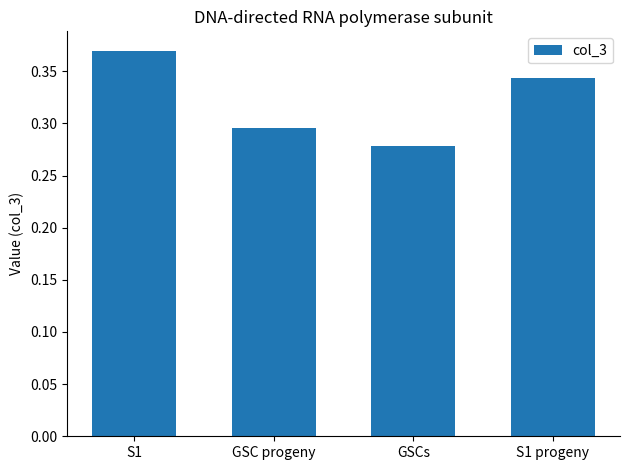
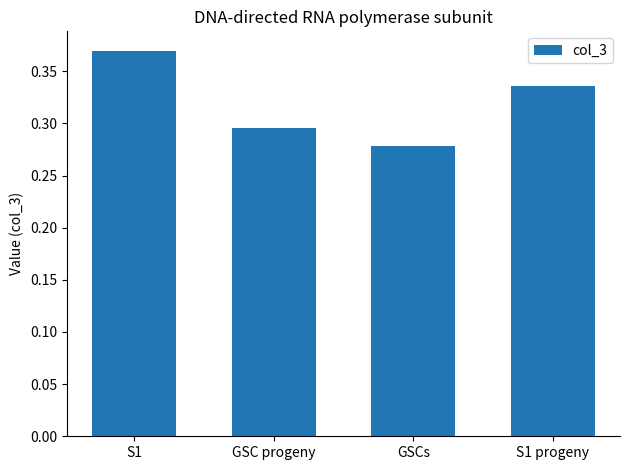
S1 progeny: 0.344 -> 0.336
